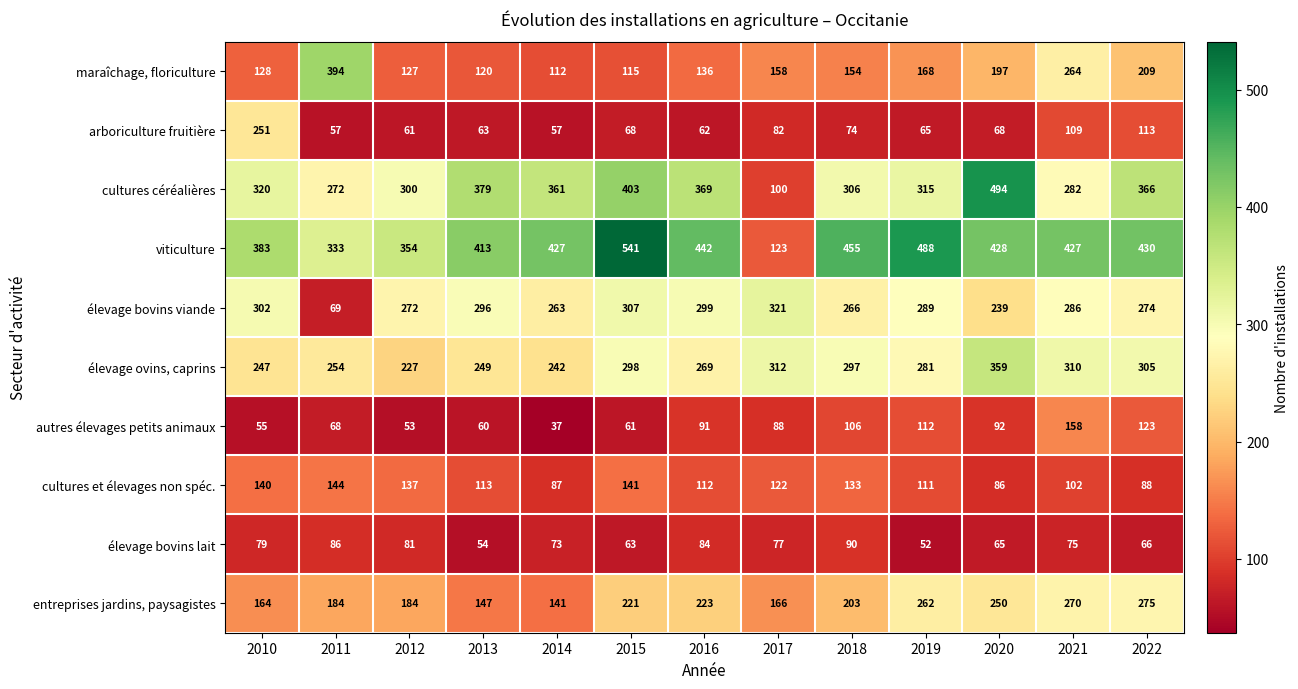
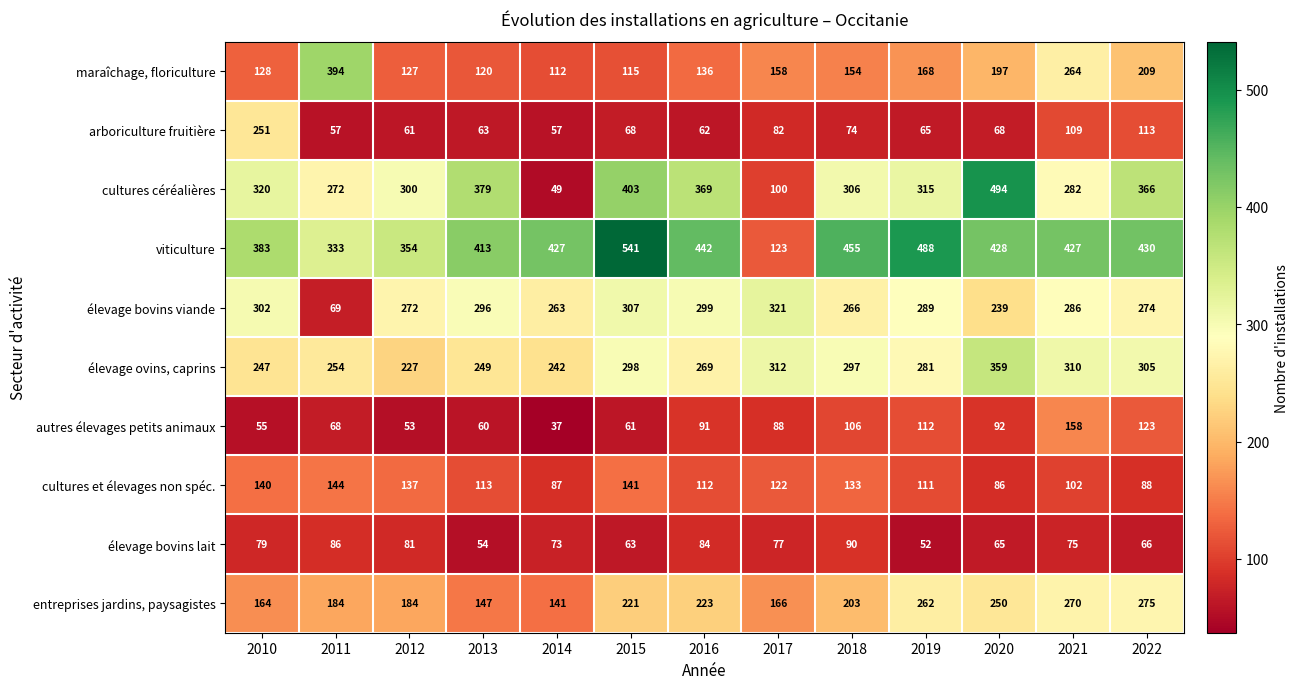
cultures céréalières, 2014: 361 -> 49
